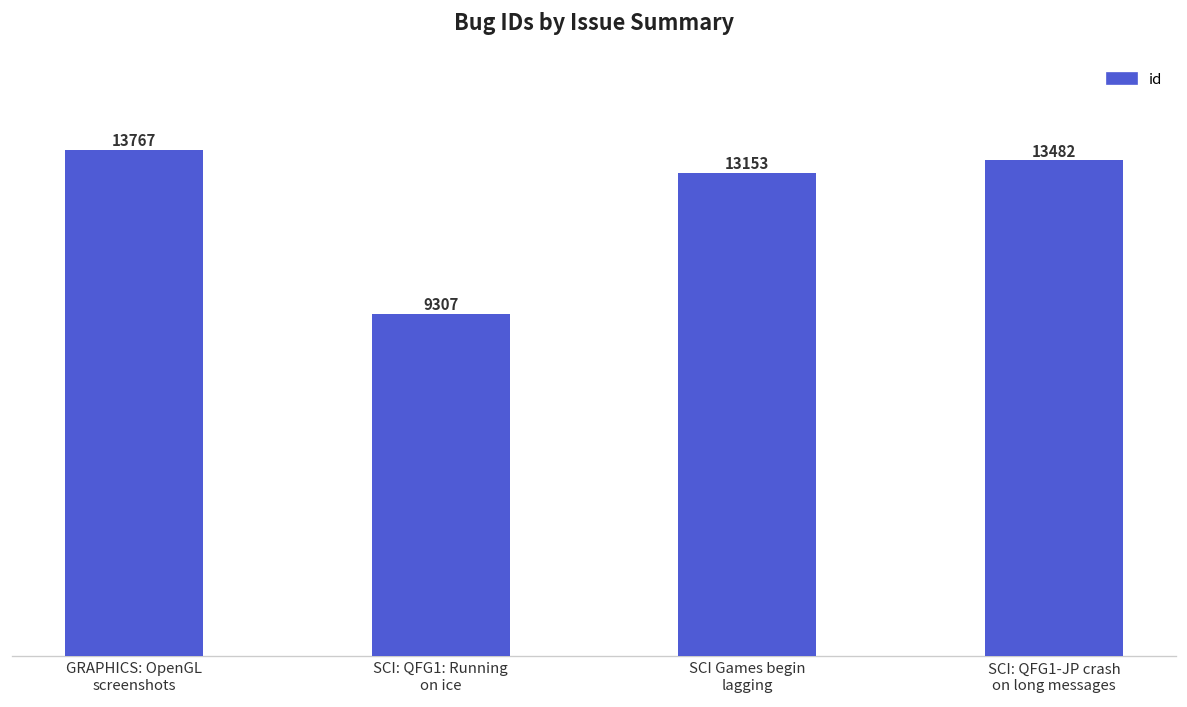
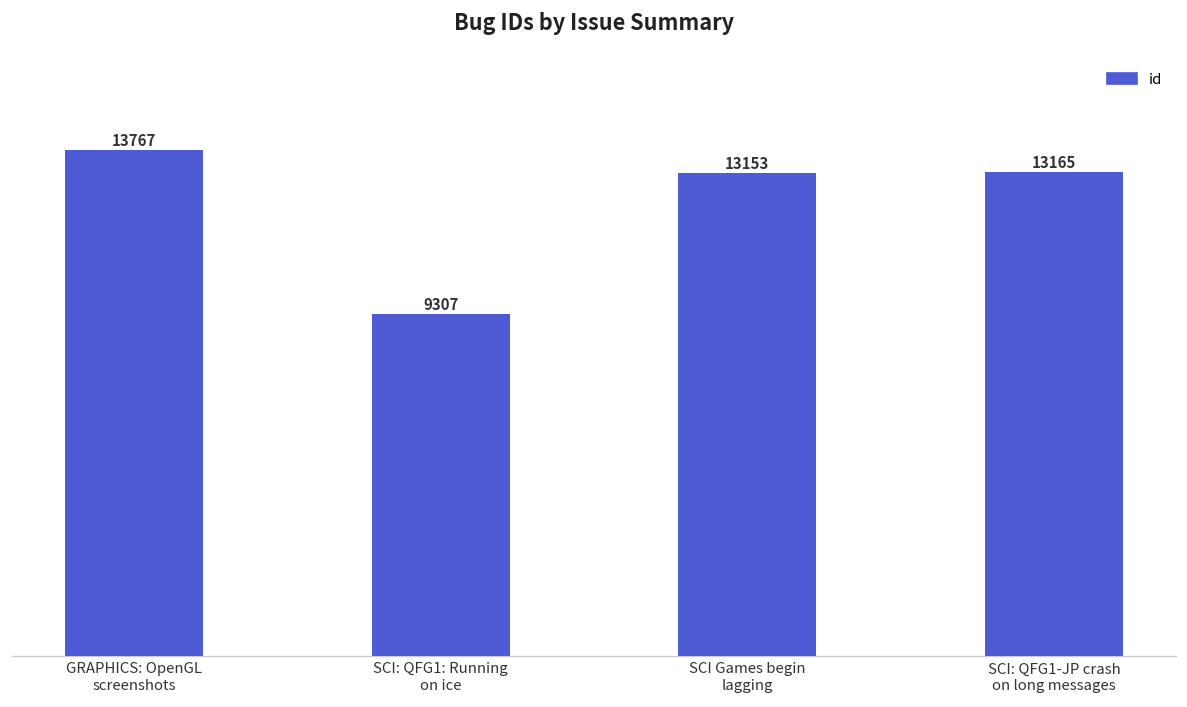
SCI: QFG1-JP crash on long messages: 13482 -> 13165
